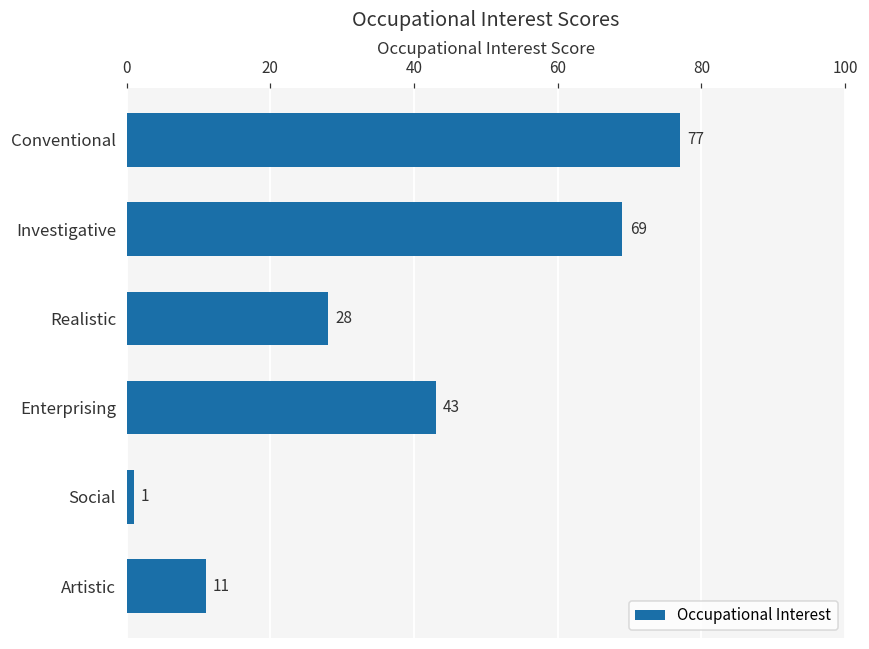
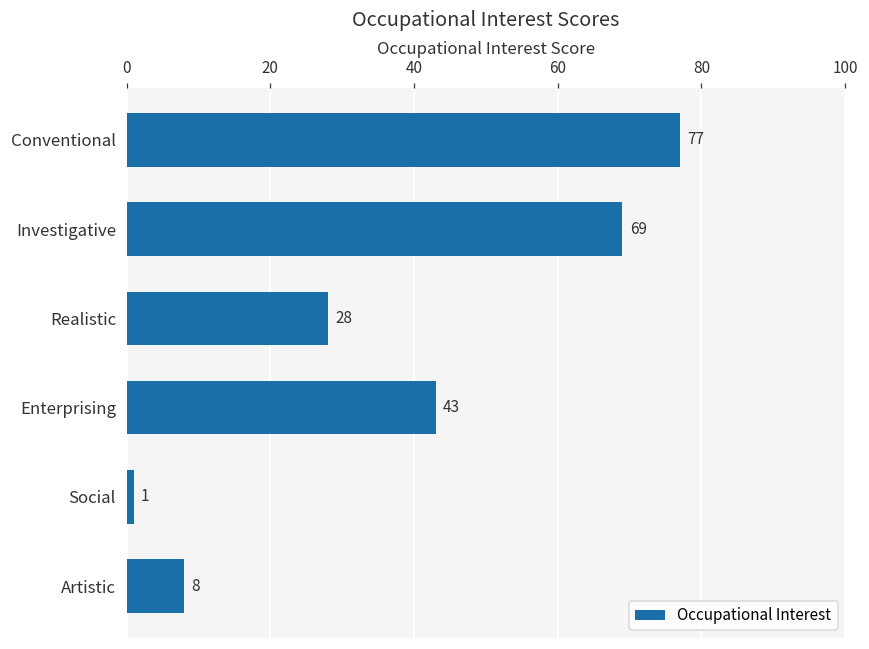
Artistic: 11 -> 8
